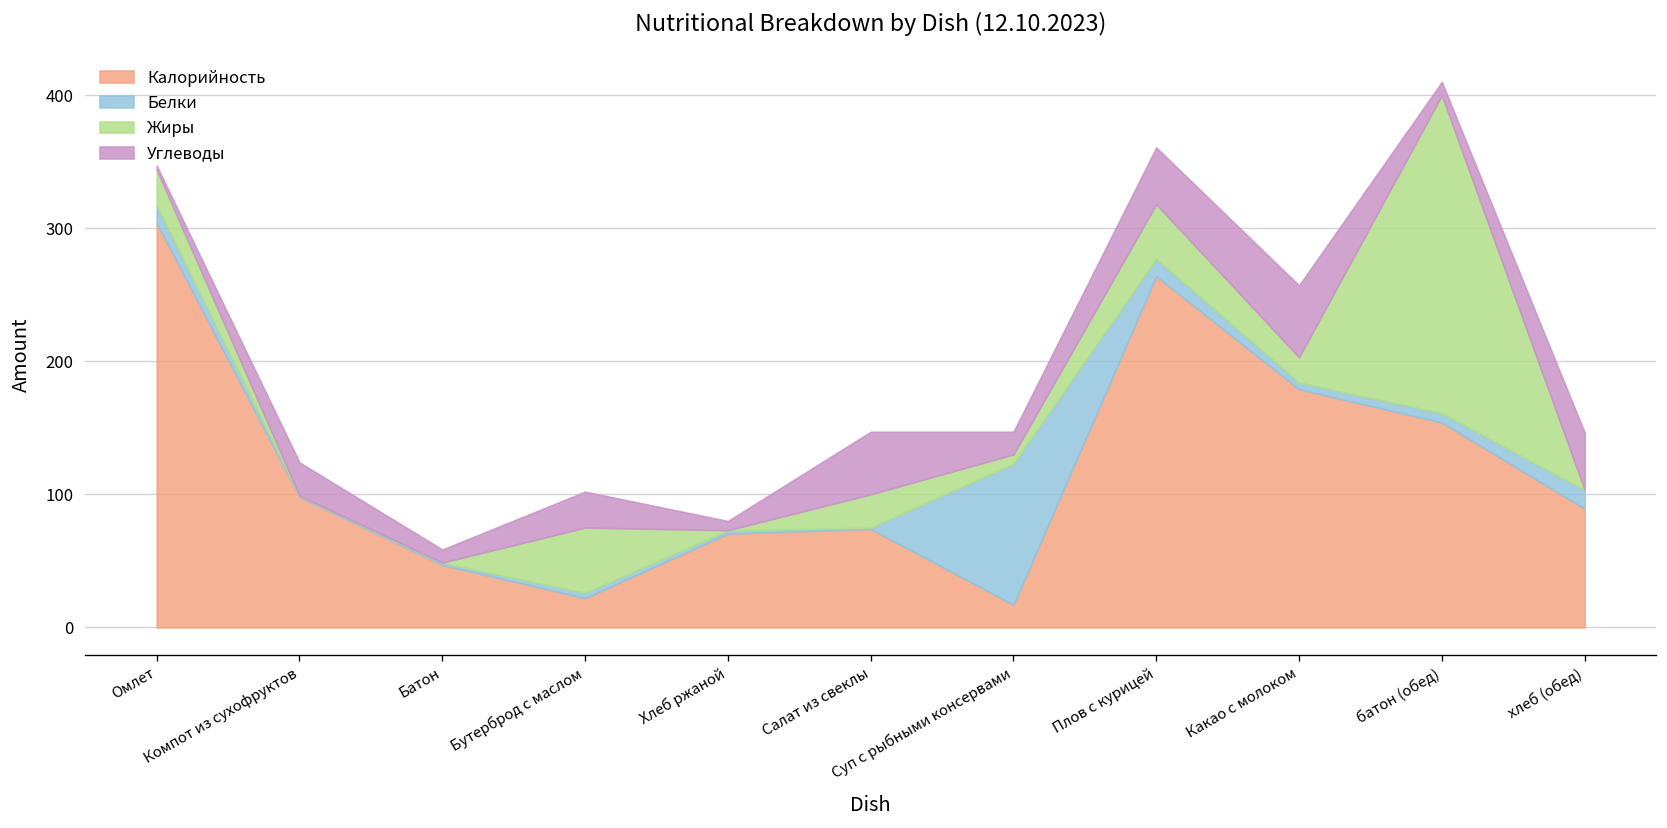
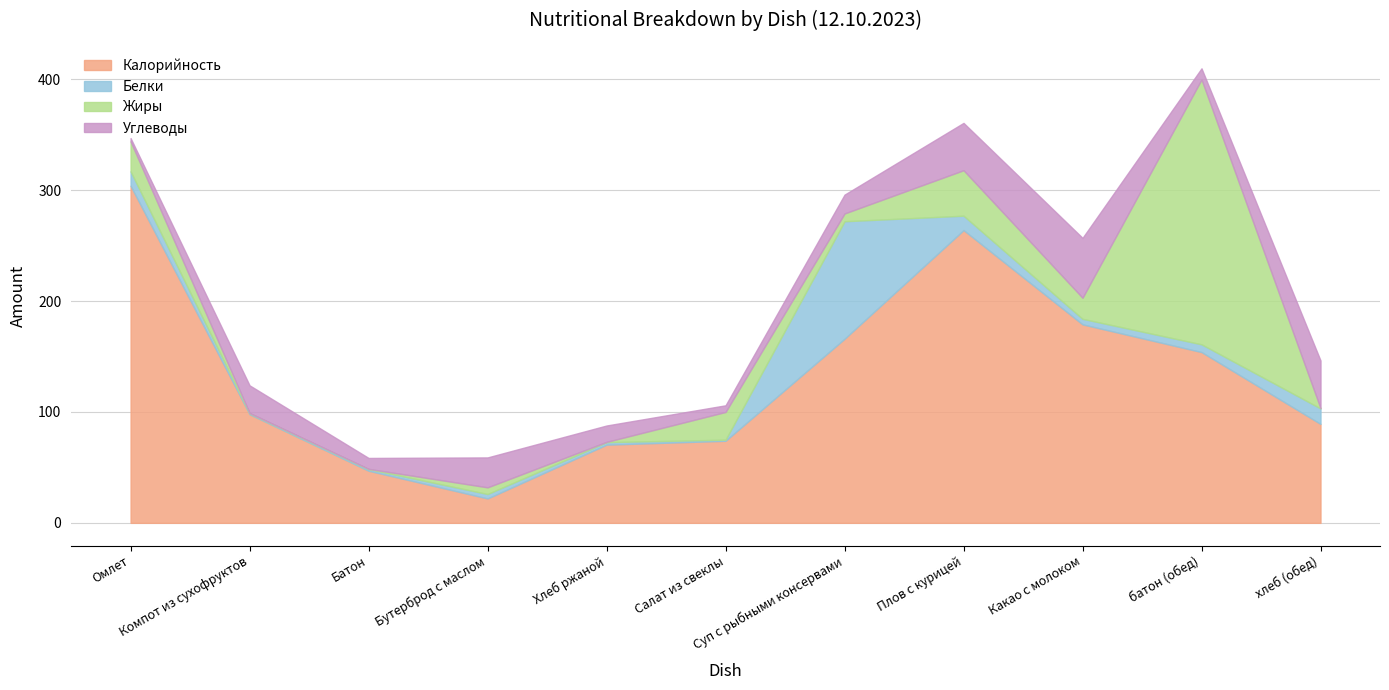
Жиры, Бутерброд с маслом: 49 -> 6
Углеводы, Хлеб ржаной: 7 -> 15
Углеводы, Салат из свеклы: 47 -> 6
Калорийность, Суп с рыбными консервами: 17 -> 166
